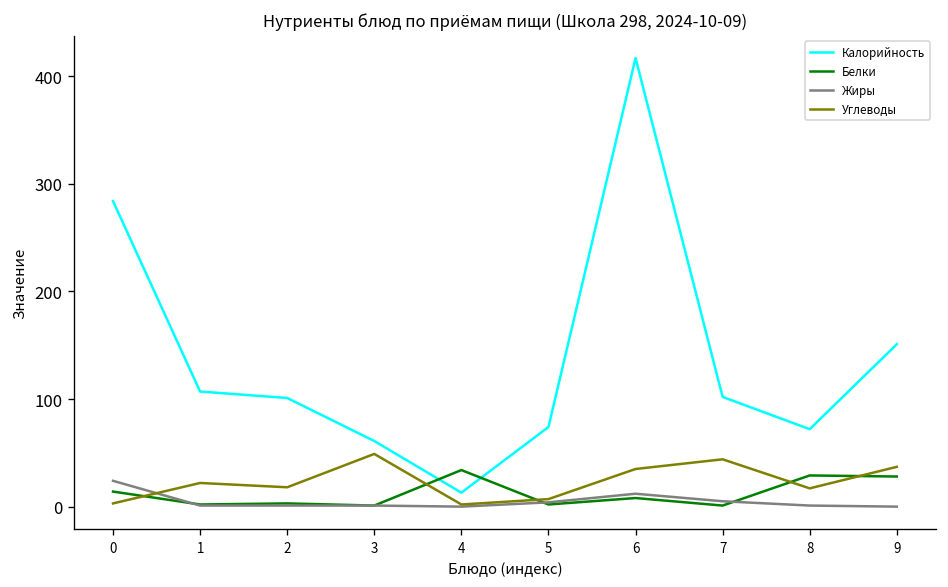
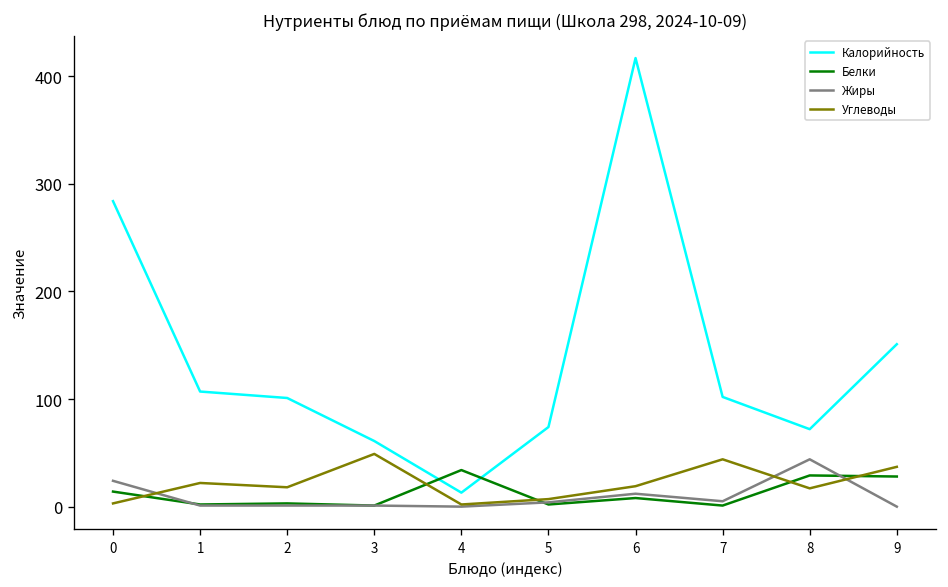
Углеводы, 6: 40 -> 20
Жиры, 8: 0 -> 40
